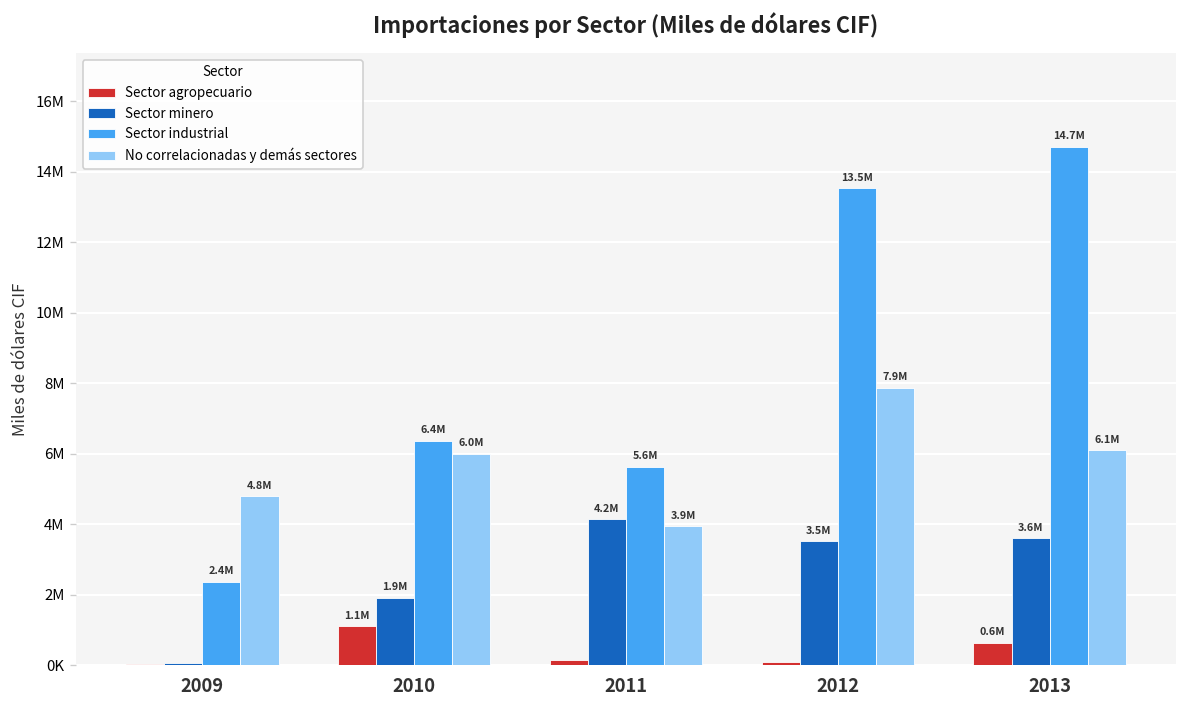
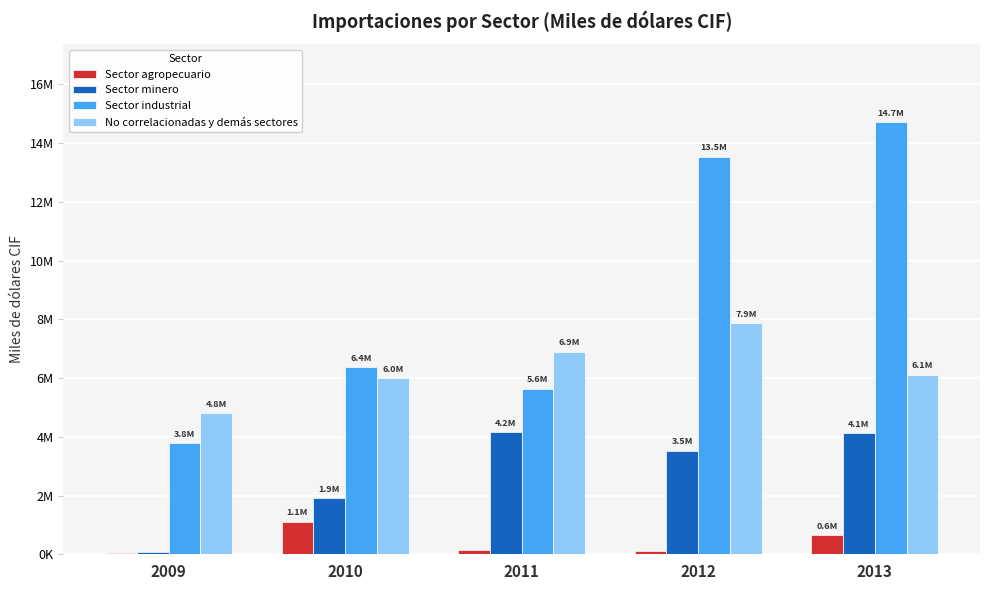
Sector industrial, 2009: 2.4M -> 3.8M
No correlacionadas y demás sectores, 2011: 3.9M -> 6.9M
Sector minero, 2013: 3.6M -> 4.1M
